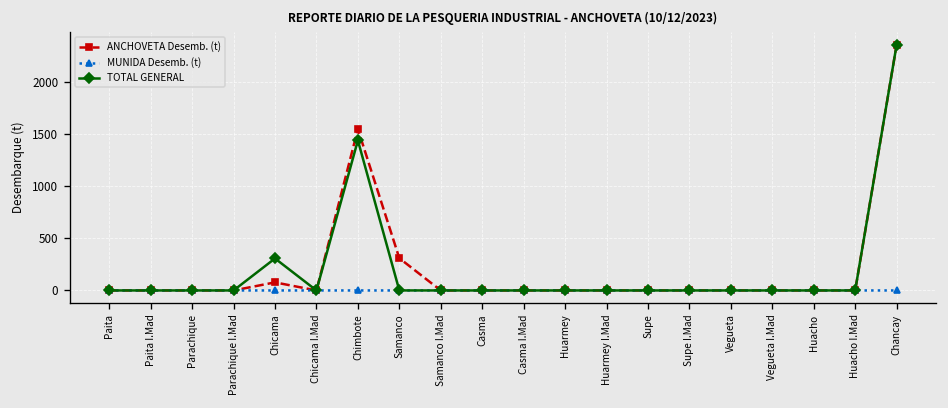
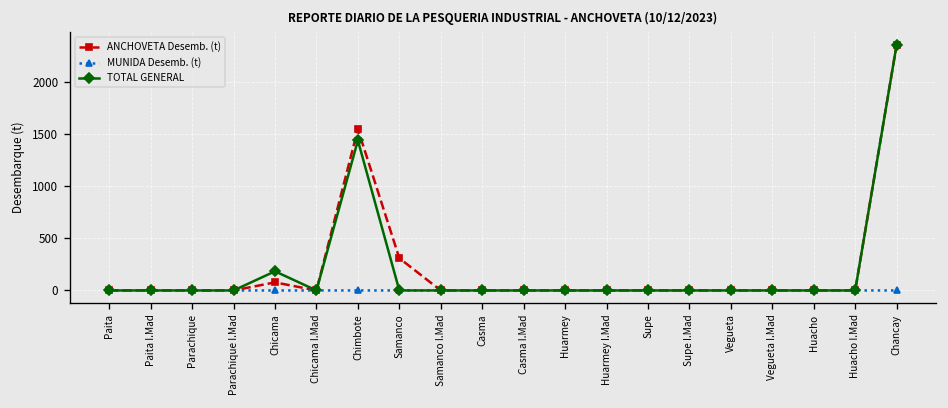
TOTAL GENERAL, Chicama: 300 -> 200
